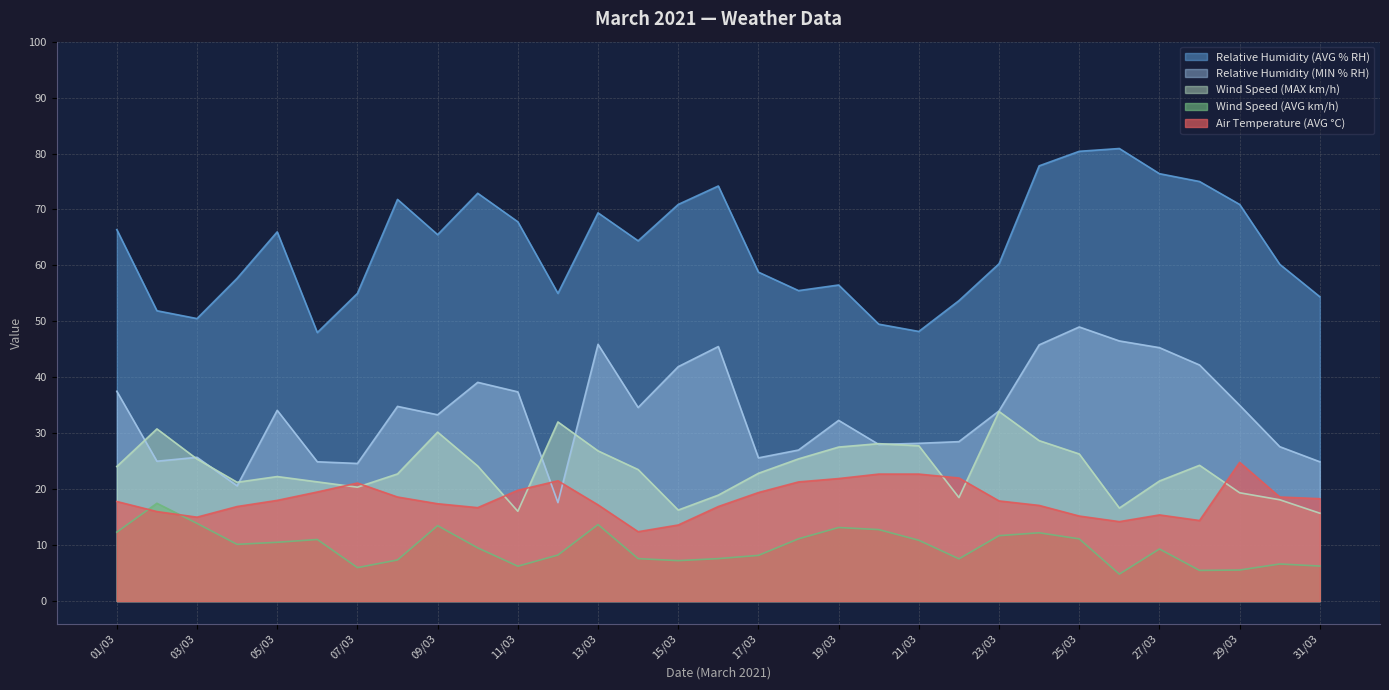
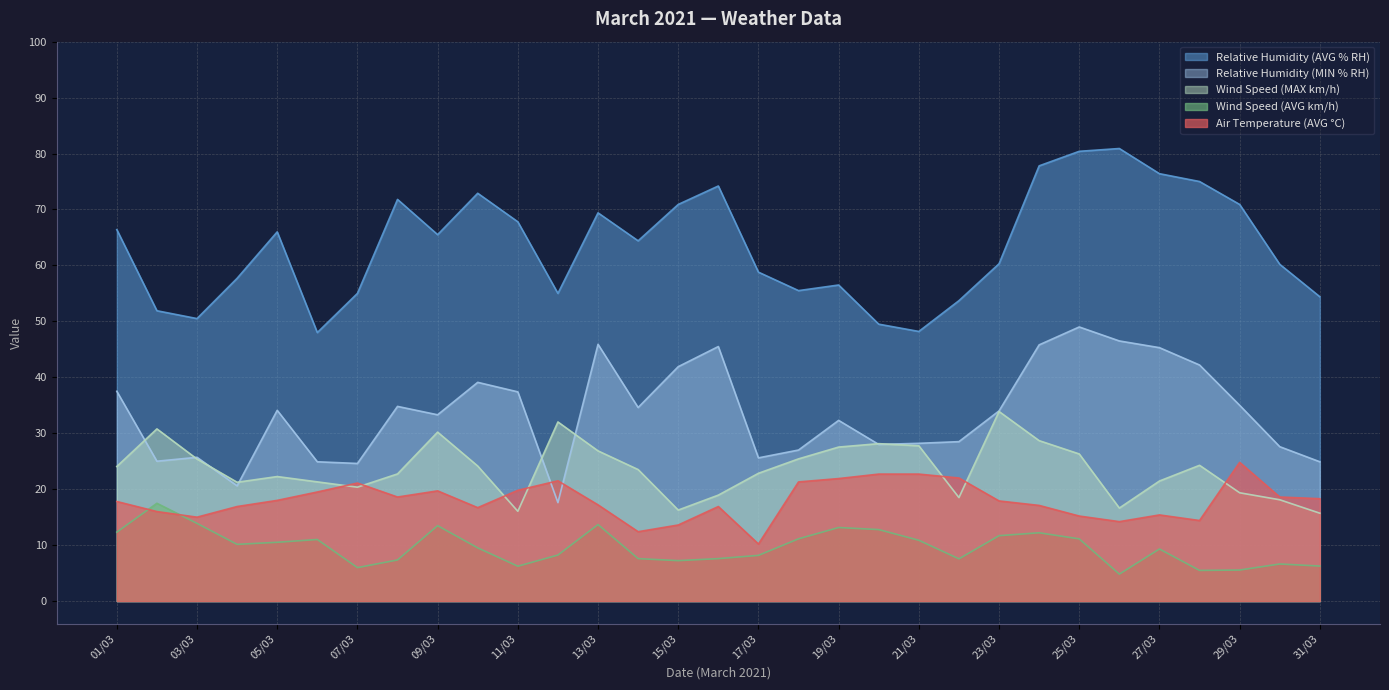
Air Temperature (AVG °C), 09/03: 17 -> 20
Air Temperature (AVG °C), 17/03: 19 -> 10
